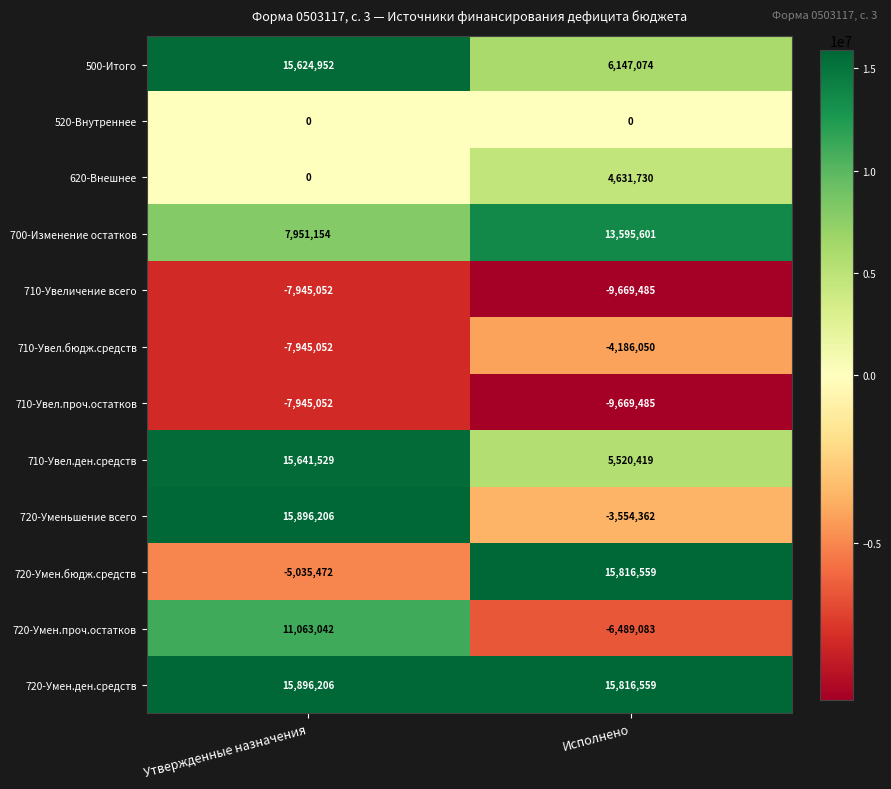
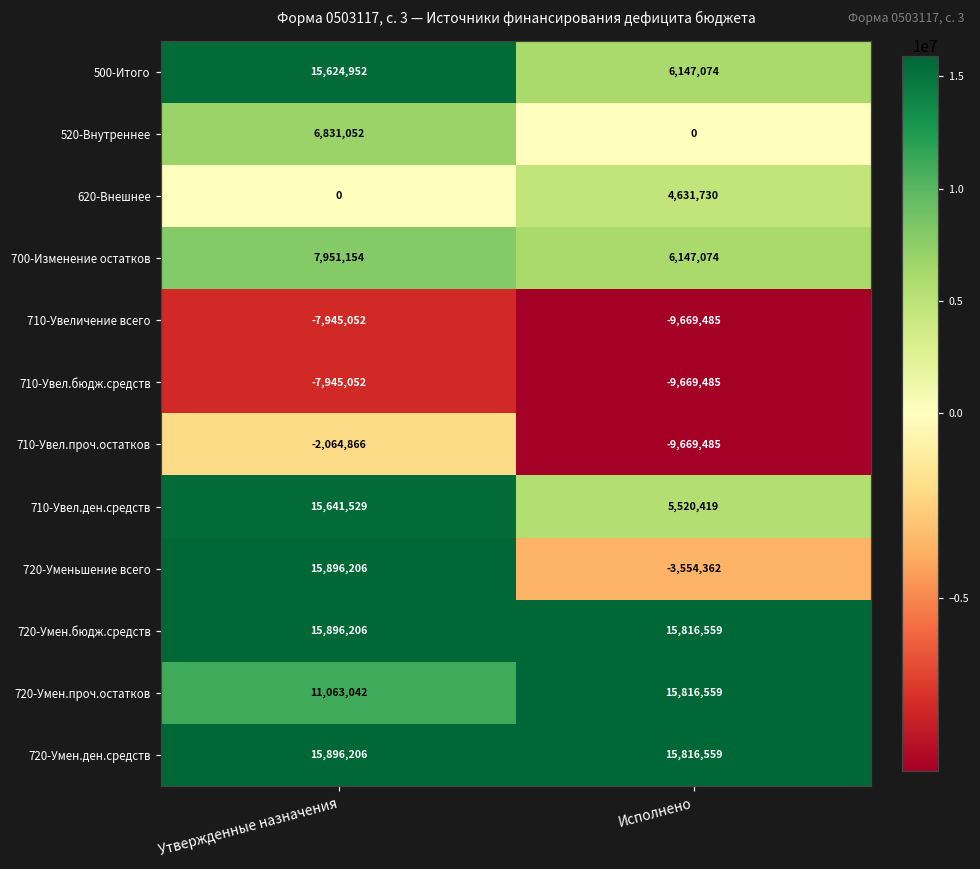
520-Внутреннее, Утвержденные назначения: 0 -> 6,831,052
700-Изменение остатков, Исполнено: 13,595,601 -> 6,147,074
710-Увел.бюдж.средств, Исполнено: -4,186,050 -> -9,669,485
710-Увел.проч.остатков, Утвержденные назначения: -7,945,052 -> -2,064,866
720-Умен.бюдж.средств, Утвержденные назначения: -5,035,472 -> 15,896,206
720-Умен.проч.остатков, Исполнено: -6,489,083 -> 15,816,559
